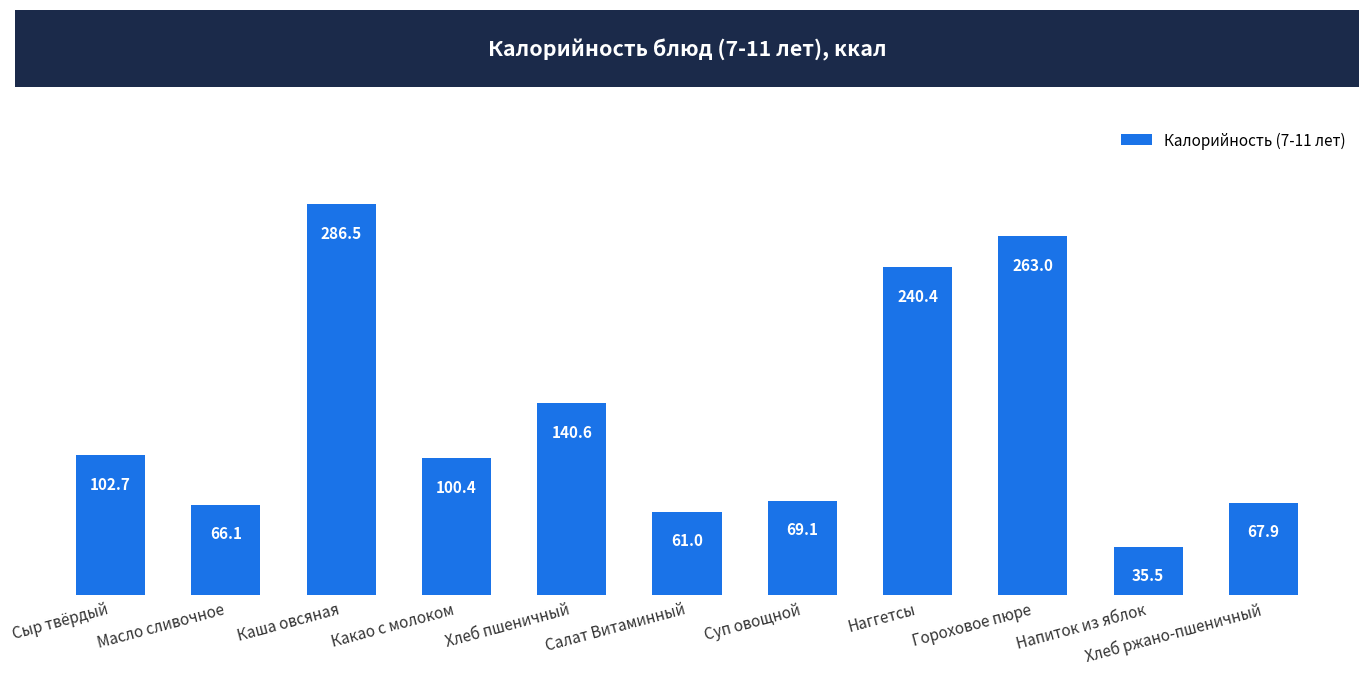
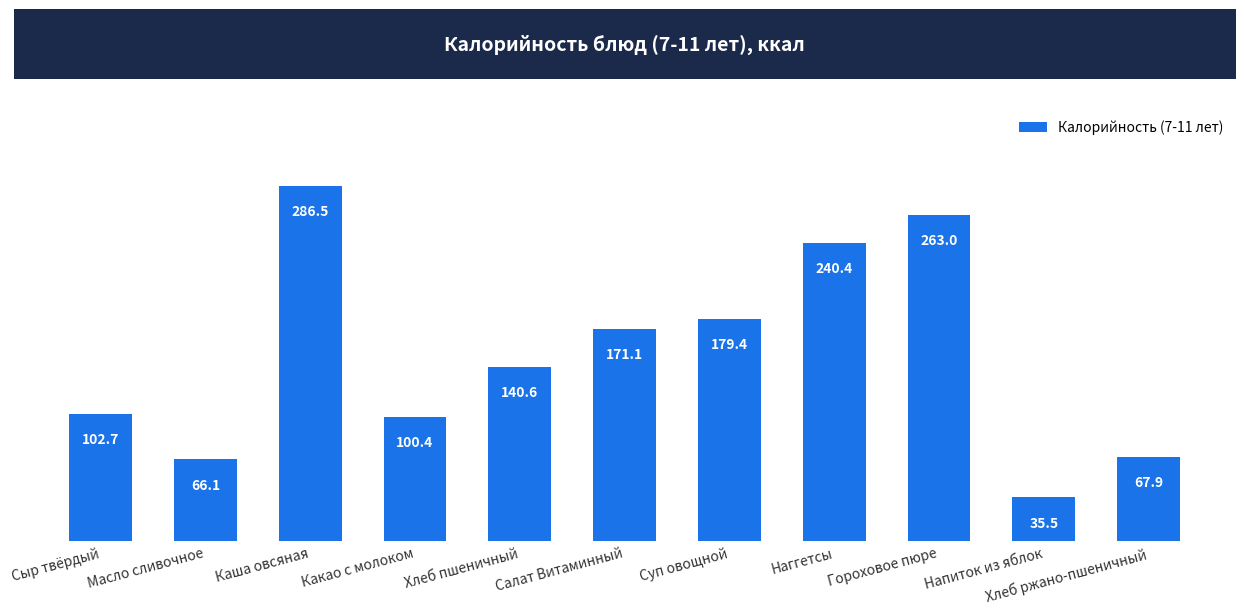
Салат Витаминный: 61.0 -> 171.1
Суп овощной: 69.1 -> 179.4
